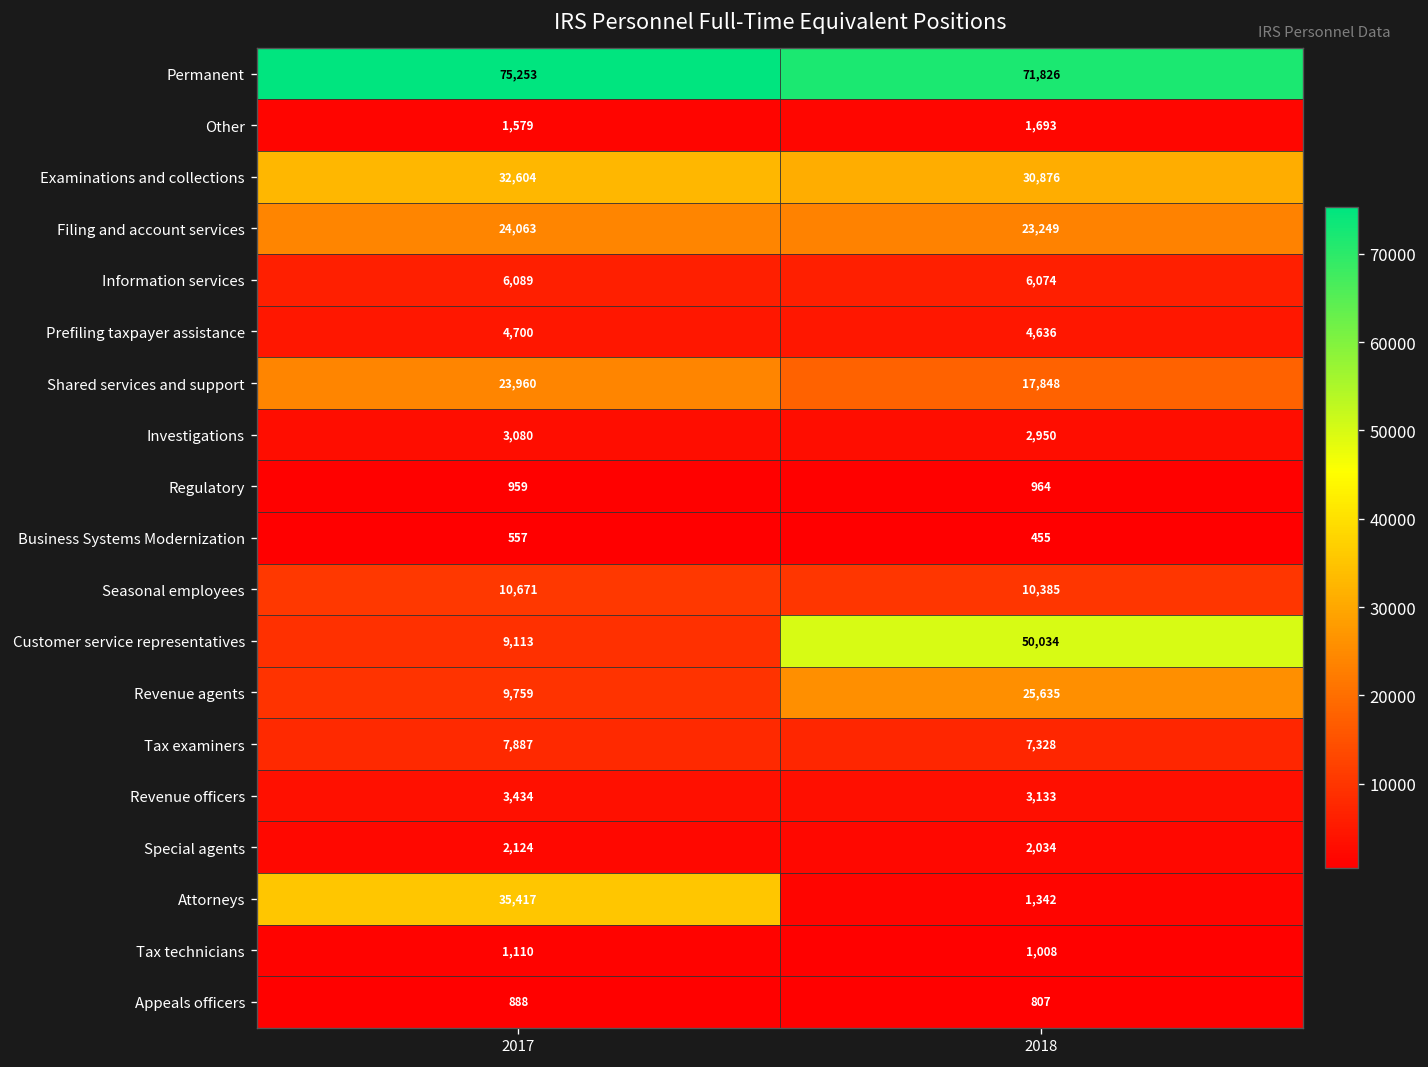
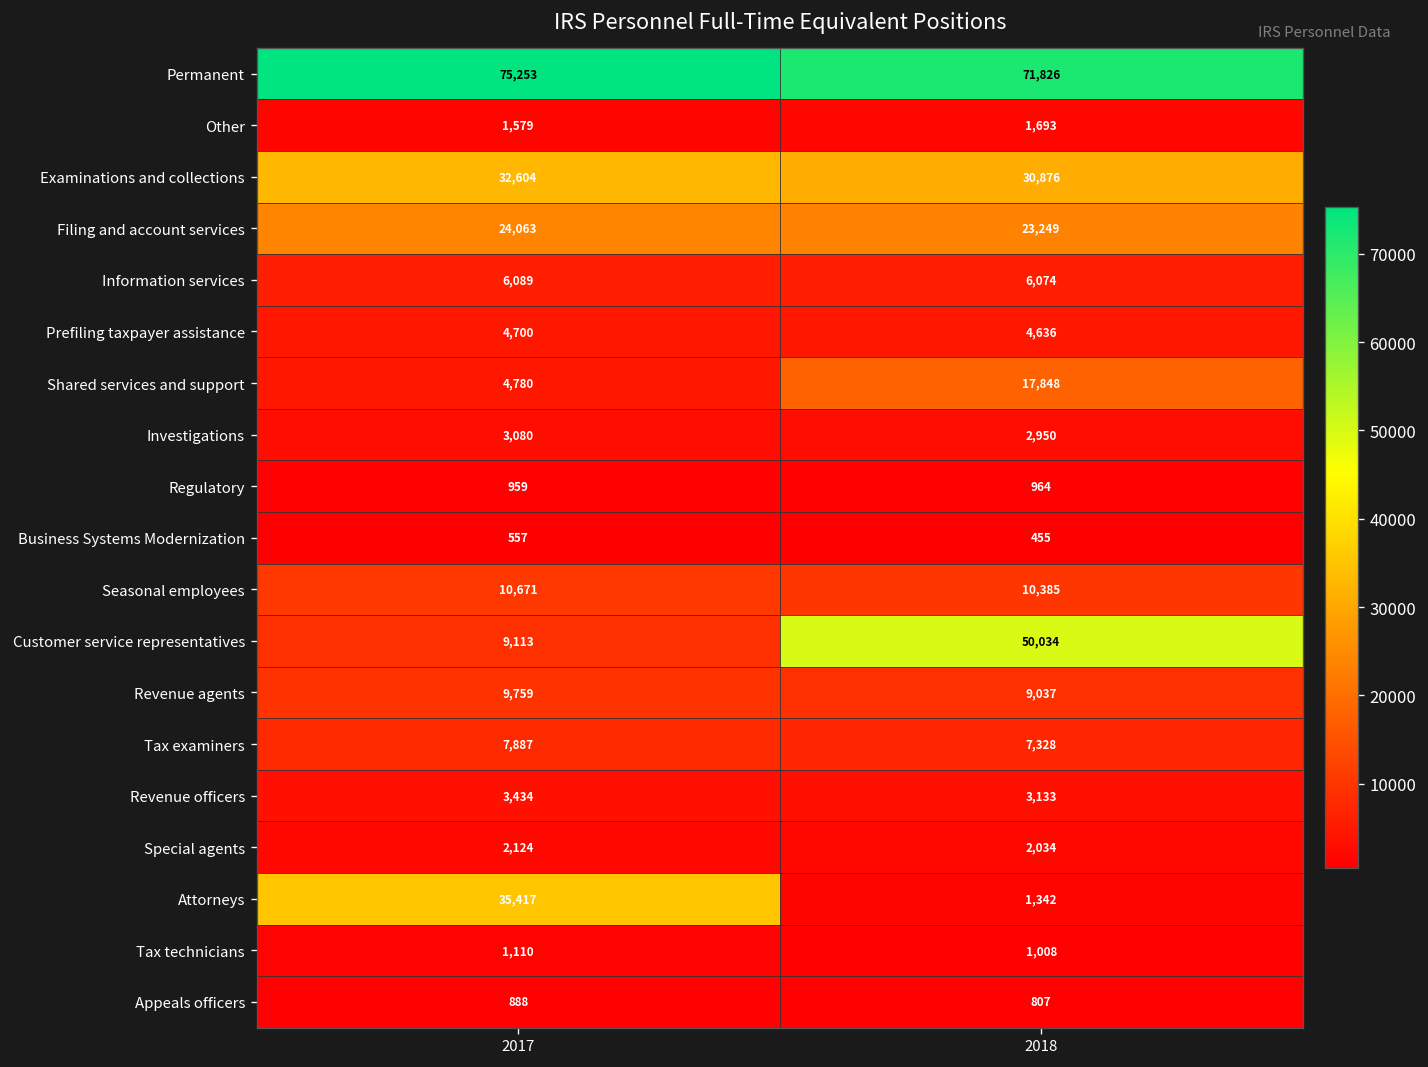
Shared services and support, 2017: 23,960 -> 4,780
Revenue agents, 2018: 25,635 -> 9,037
